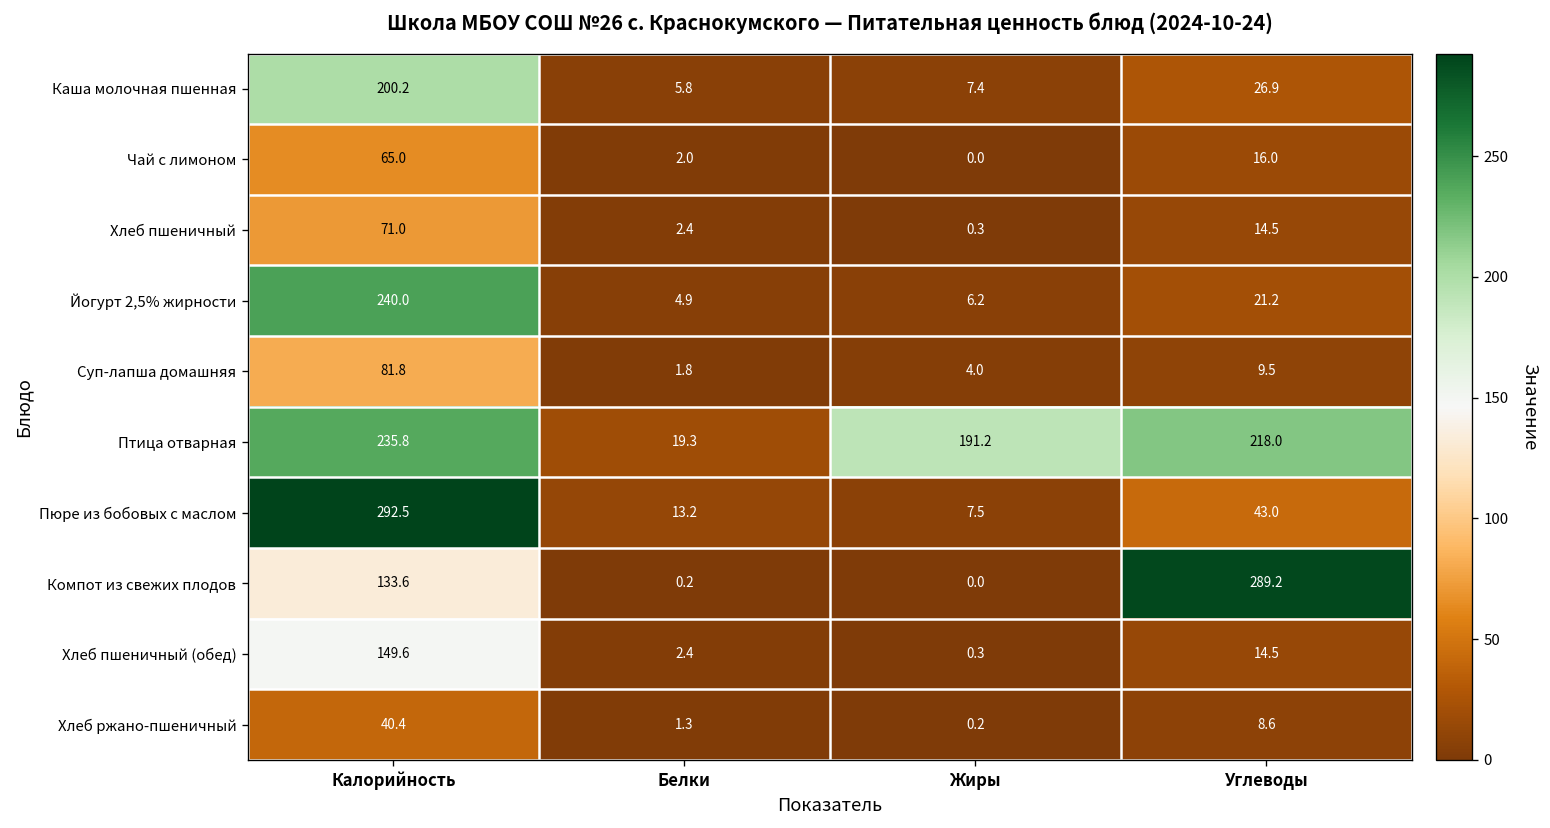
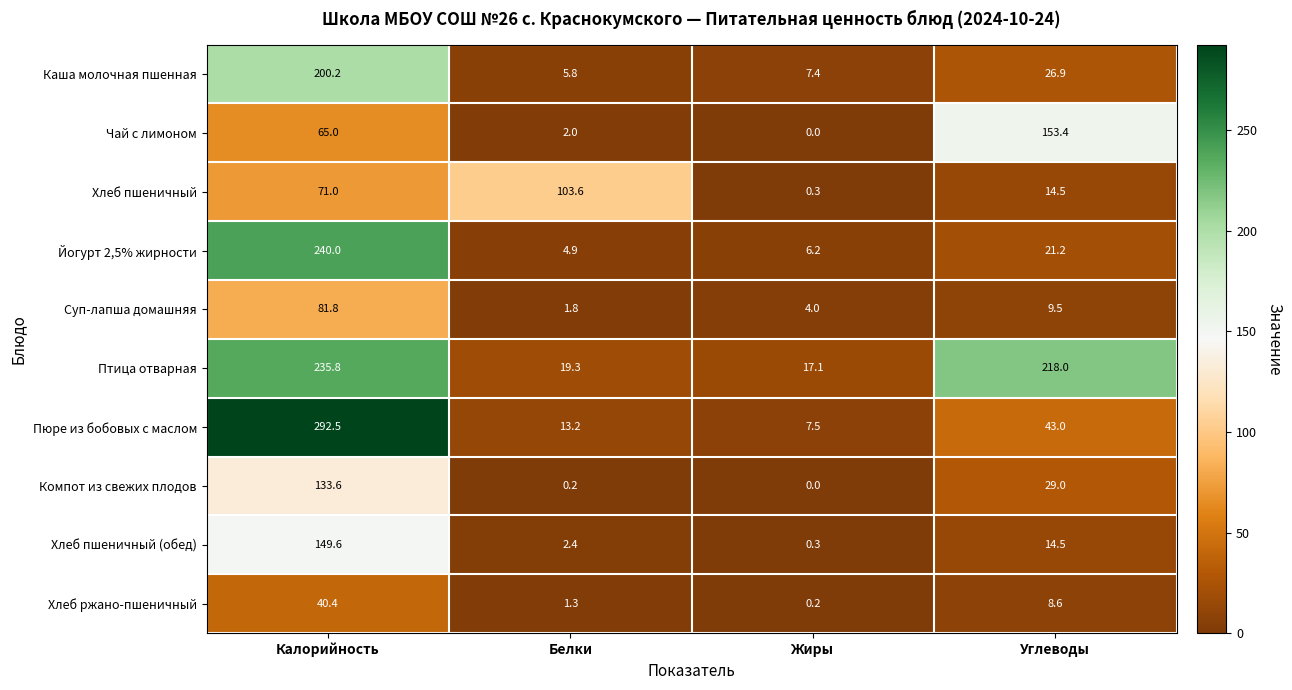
Чай с лимоном, Углеводы: 16.0 -> 153.4
Хлеб пшеничный, Белки: 2.4 -> 103.6
Птица отварная, Жиры: 191.2 -> 17.1
Компот из свежих плодов, Углеводы: 289.2 -> 29.0
